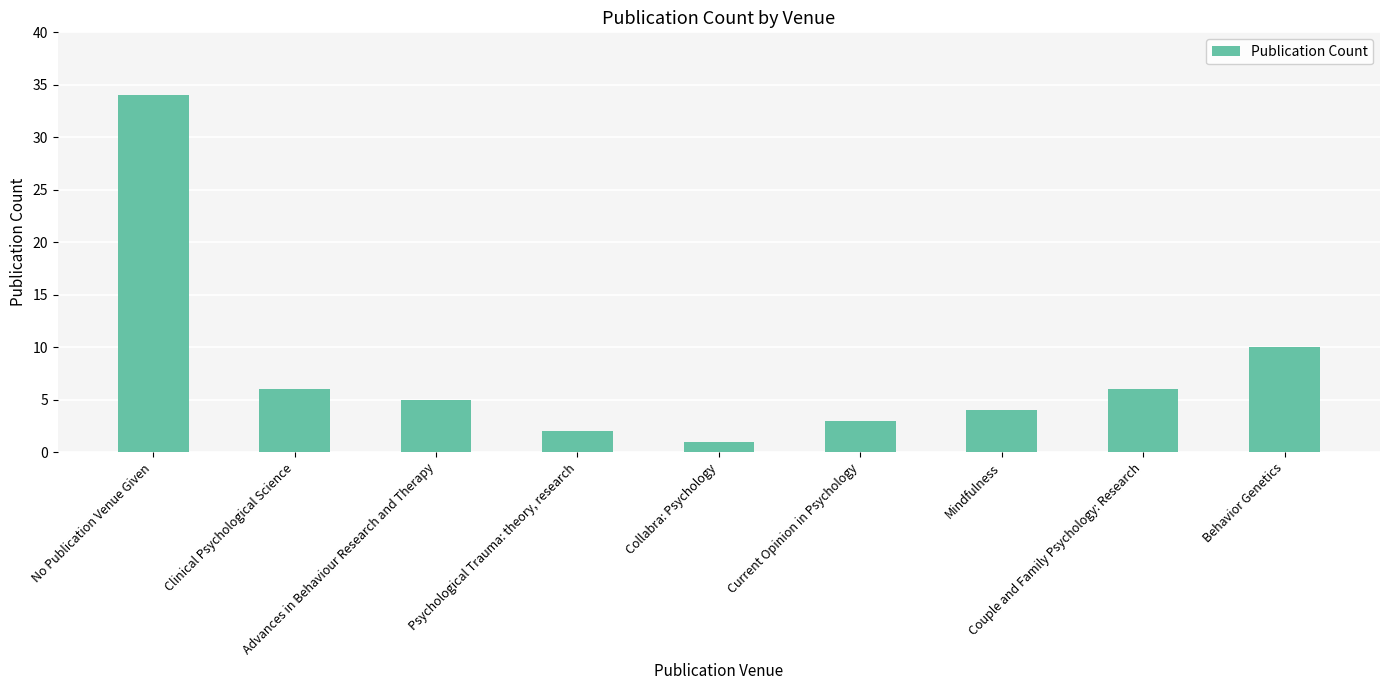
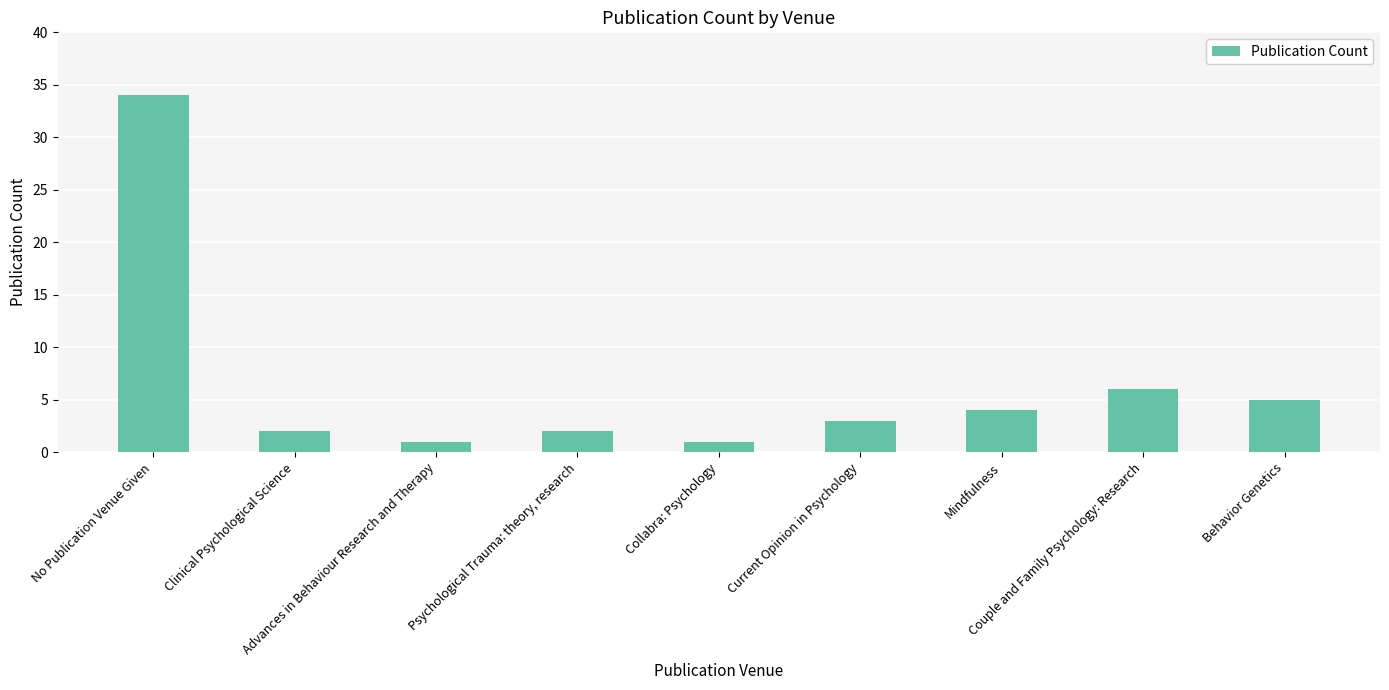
Clinical Psychological Science: 6 -> 2
Advances in Behaviour Research and Therapy: 5 -> 1
Behavior Genetics: 10 -> 5
